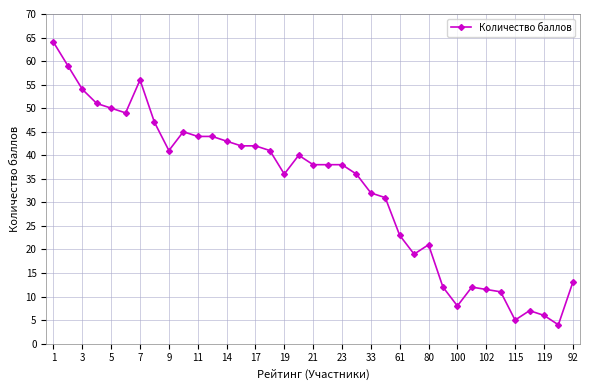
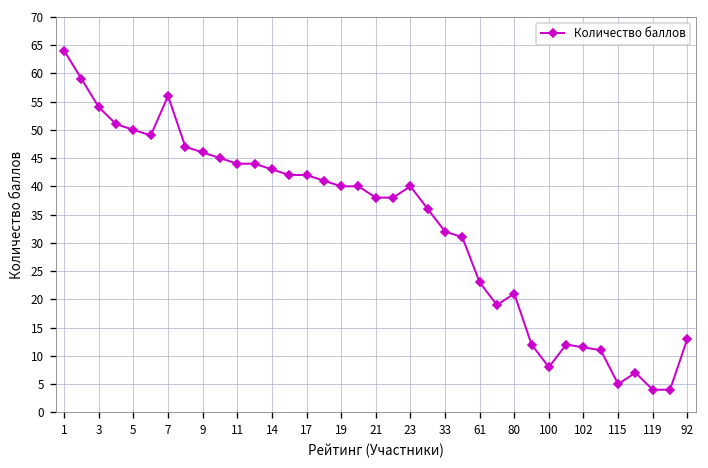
9: 41 -> 46
19: 36 -> 40
23: 38 -> 40
119: 6 -> 4
